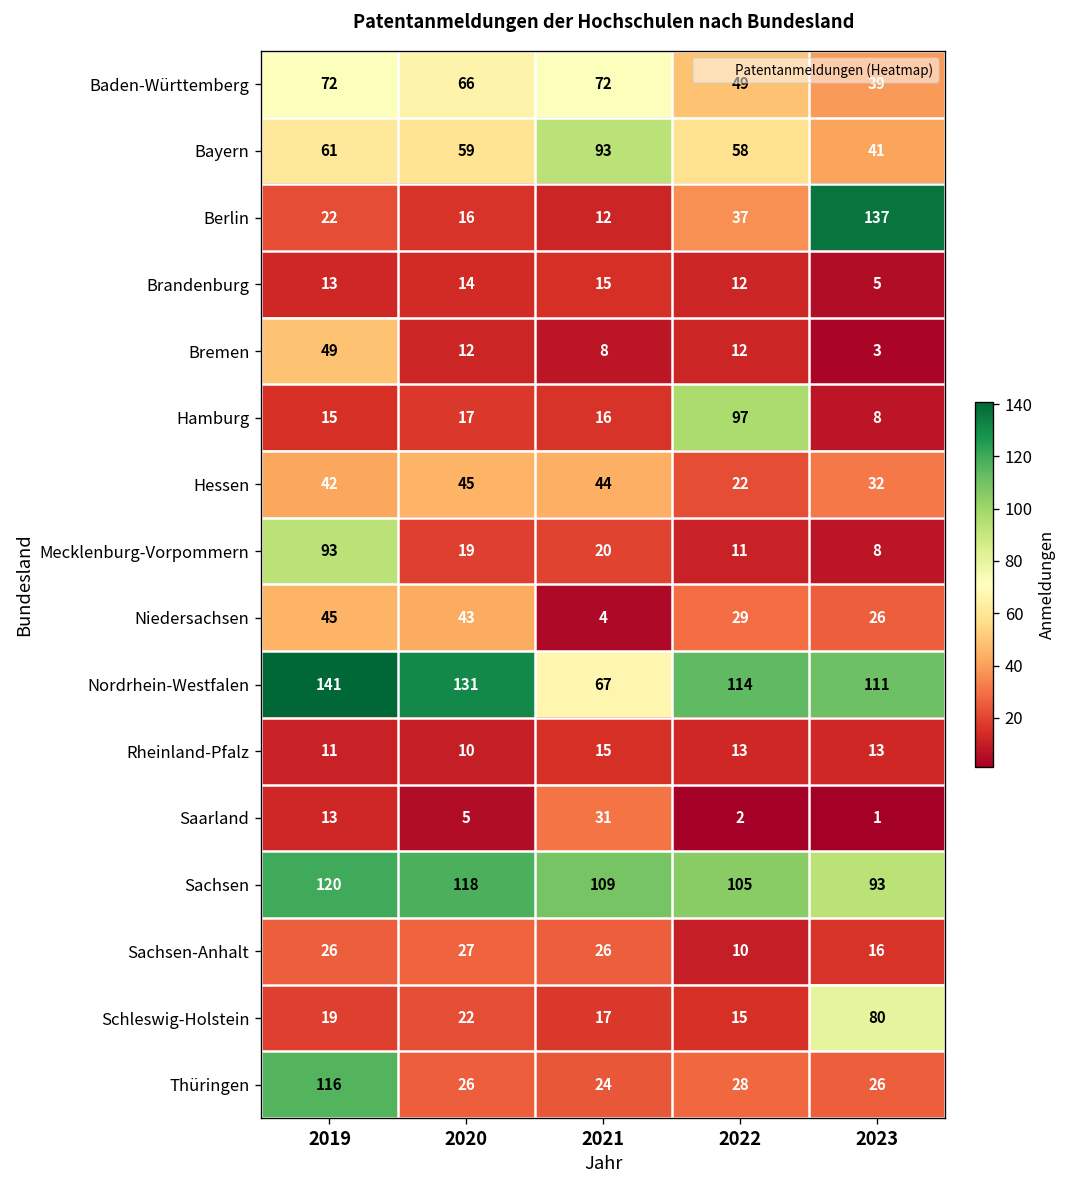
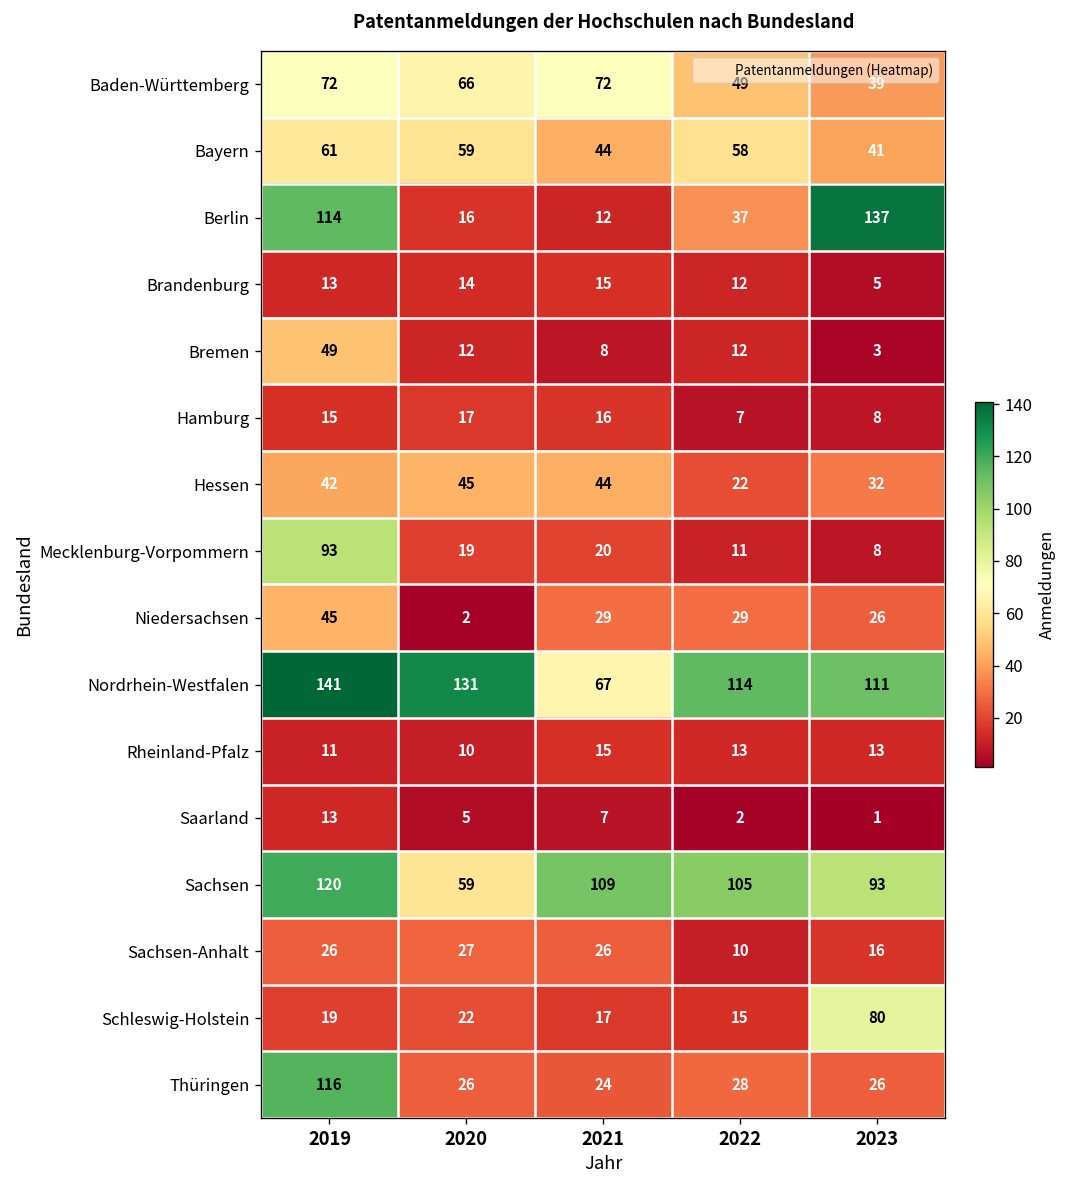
Bayern, 2021: 93 -> 44
Berlin, 2019: 22 -> 114
Hamburg, 2022: 97 -> 7
Niedersachsen, 2020: 43 -> 2
Niedersachsen, 2021: 4 -> 29
Saarland, 2021: 31 -> 7
Sachsen, 2020: 118 -> 59
